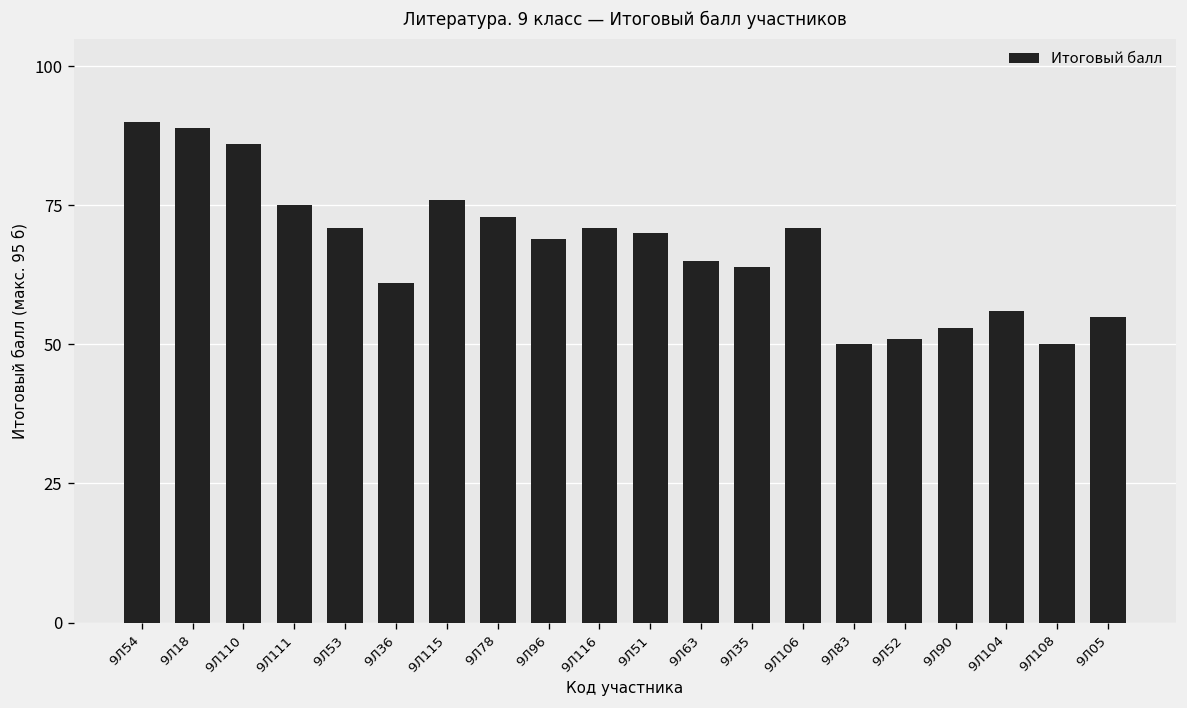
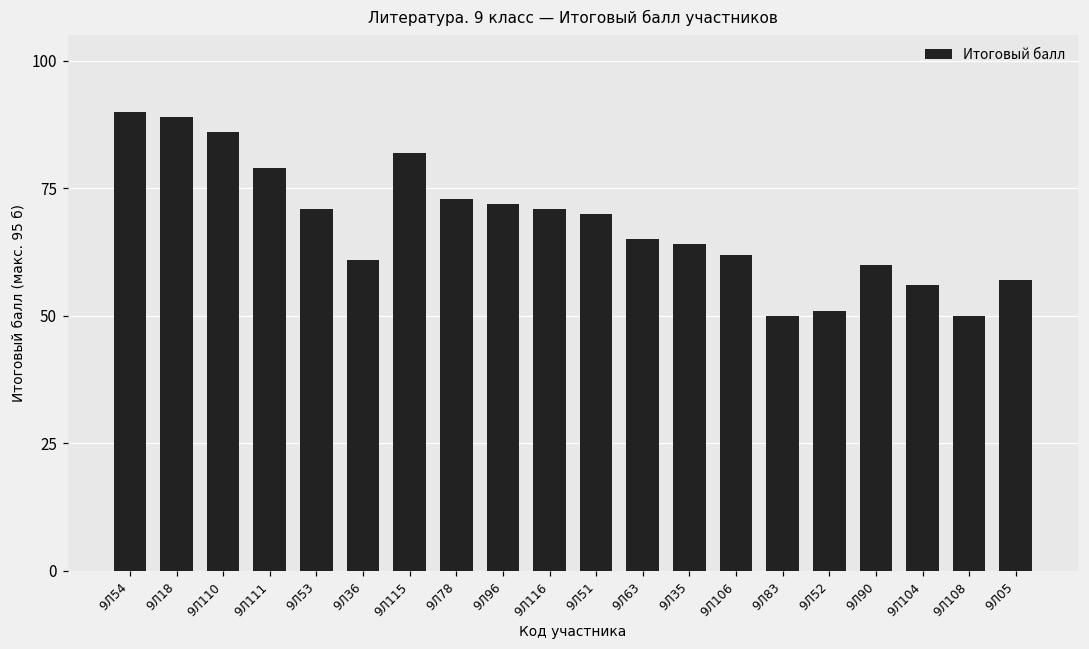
9Л111: 75 -> 79
9Л115: 76 -> 82
9Л96: 69 -> 72
9Л106: 71 -> 62
9Л90: 53 -> 60
9Л05: 55 -> 57
